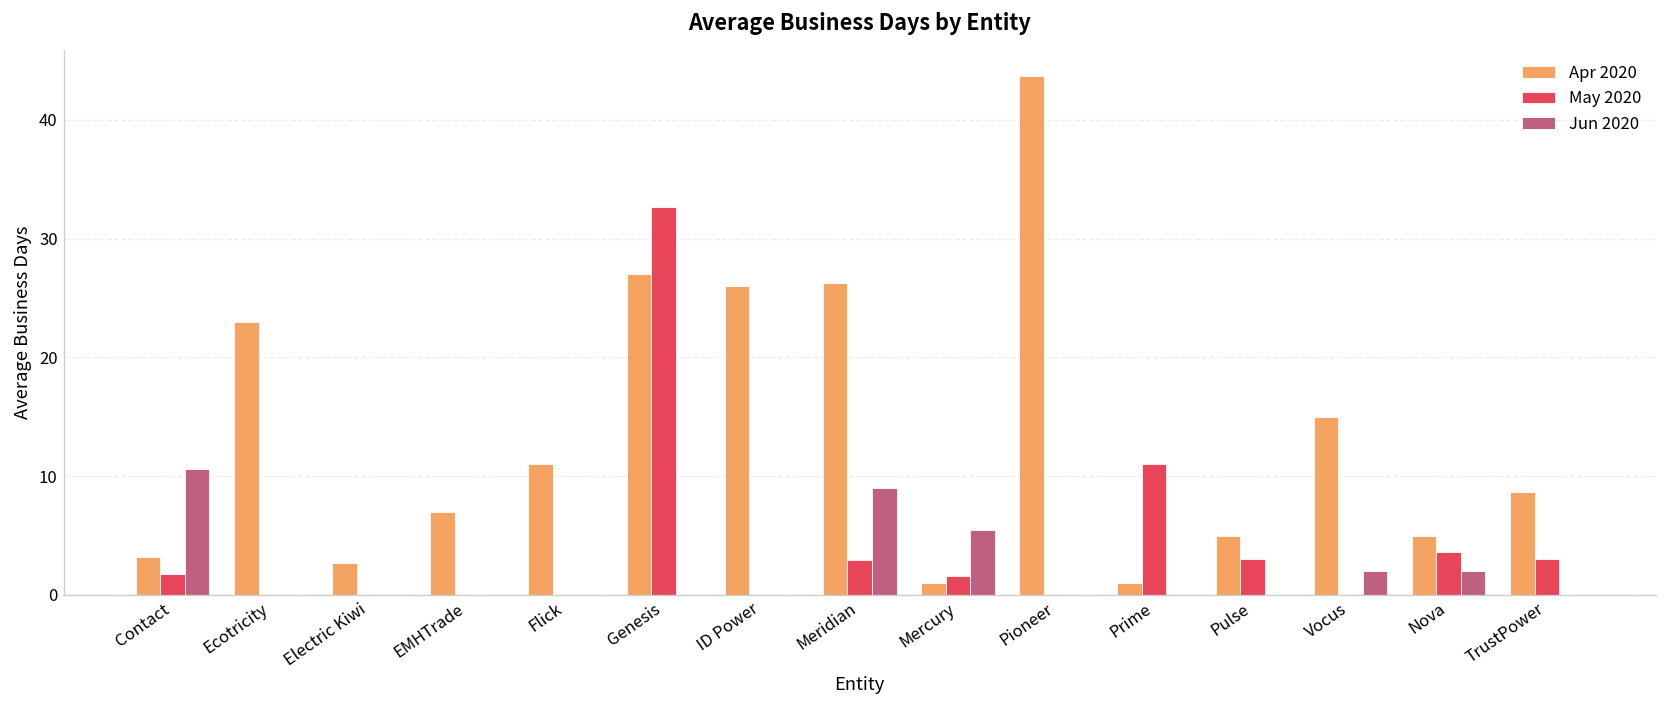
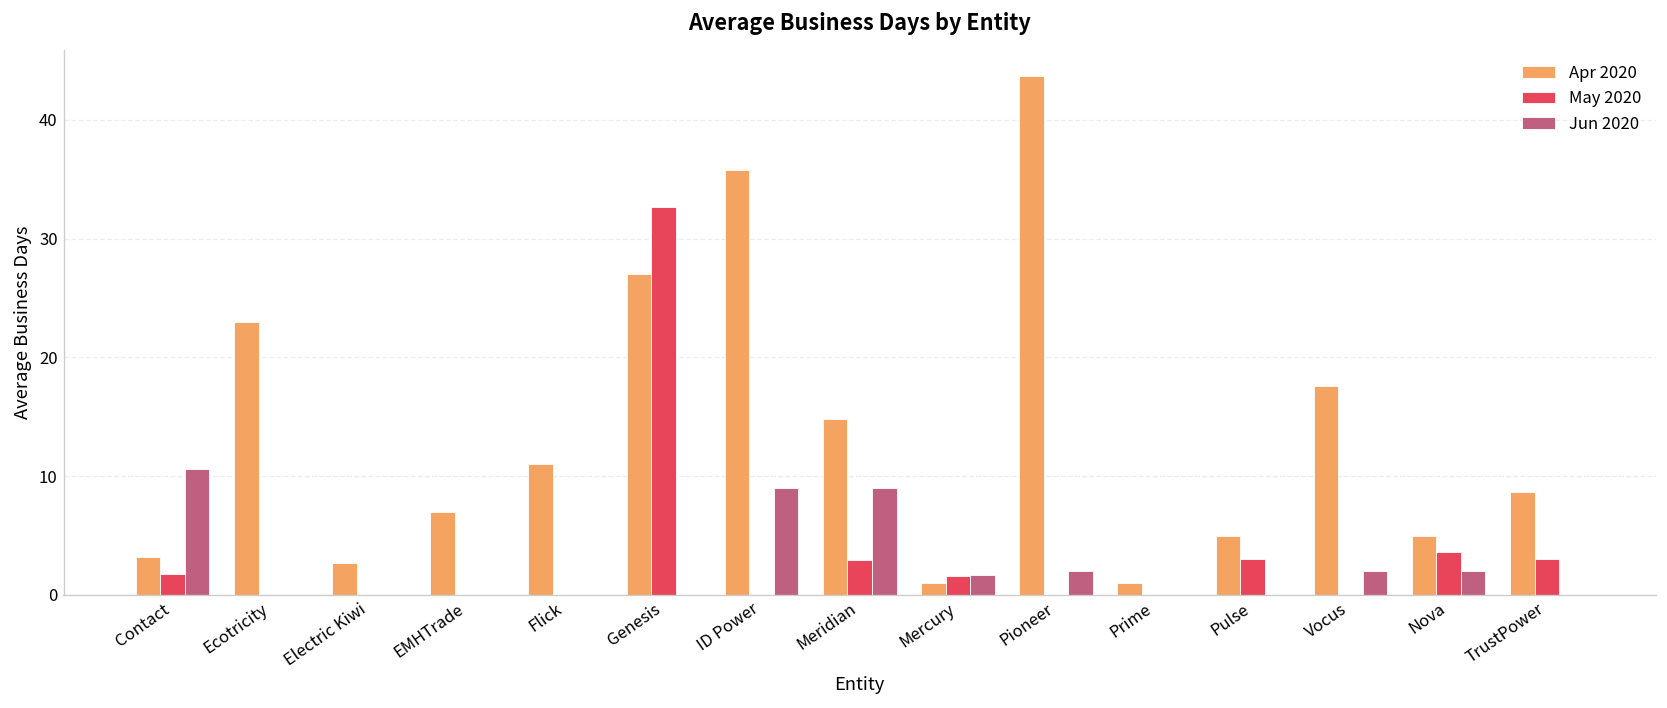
Apr 2020, ID Power: 26 -> 36
Jun 2020, ID Power: 0 -> 9
Apr 2020, Meridian: 26 -> 15
Jun 2020, Mercury: 6 -> 2
Jun 2020, Pioneer: 0 -> 2
May 2020, Prime: 11 -> 0
Apr 2020, Vocus: 15 -> 18
